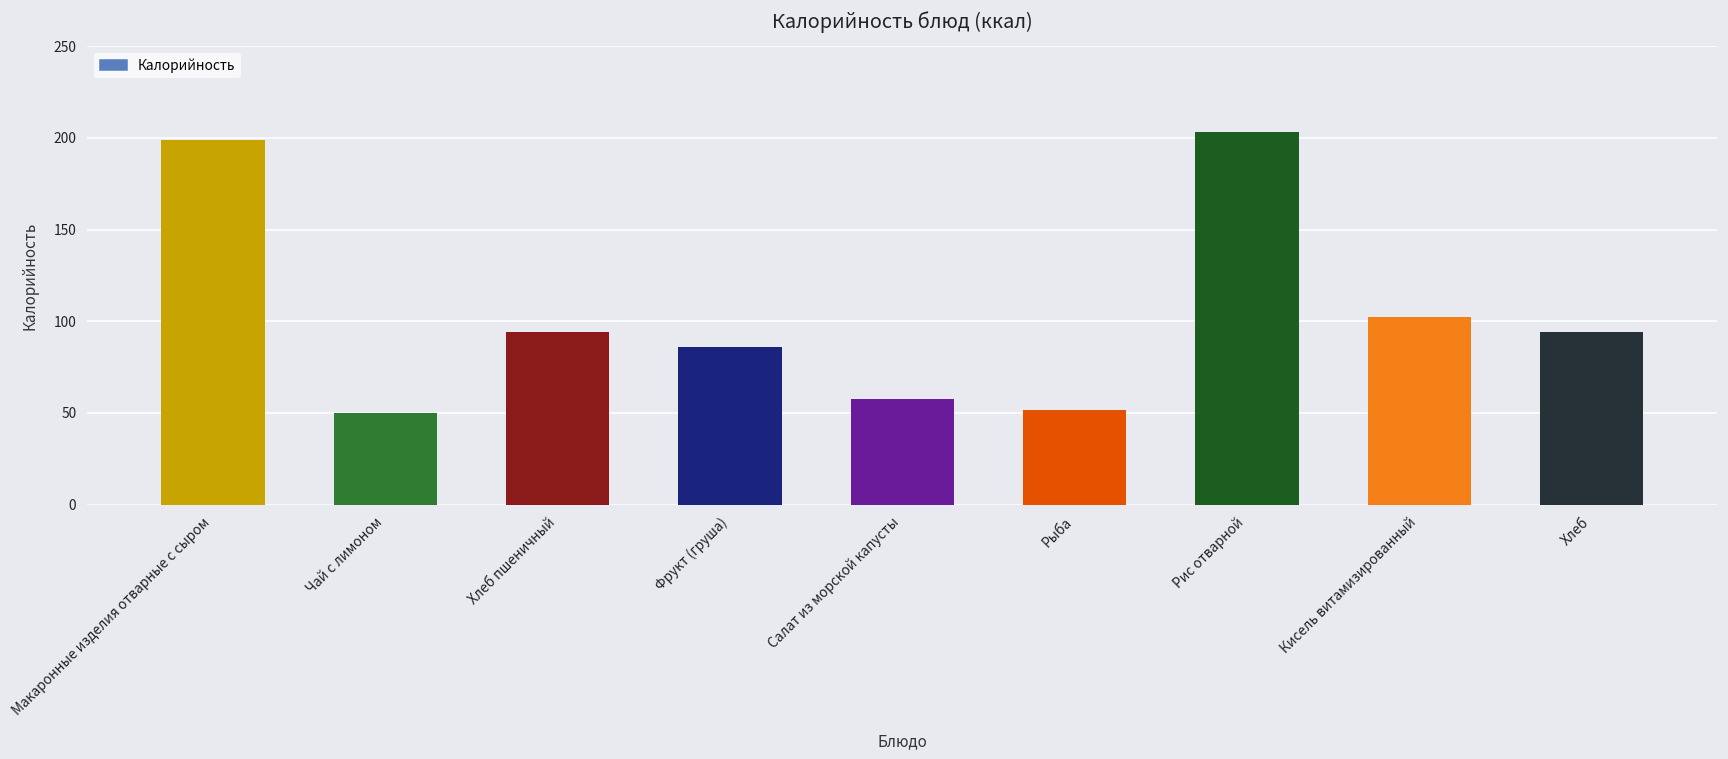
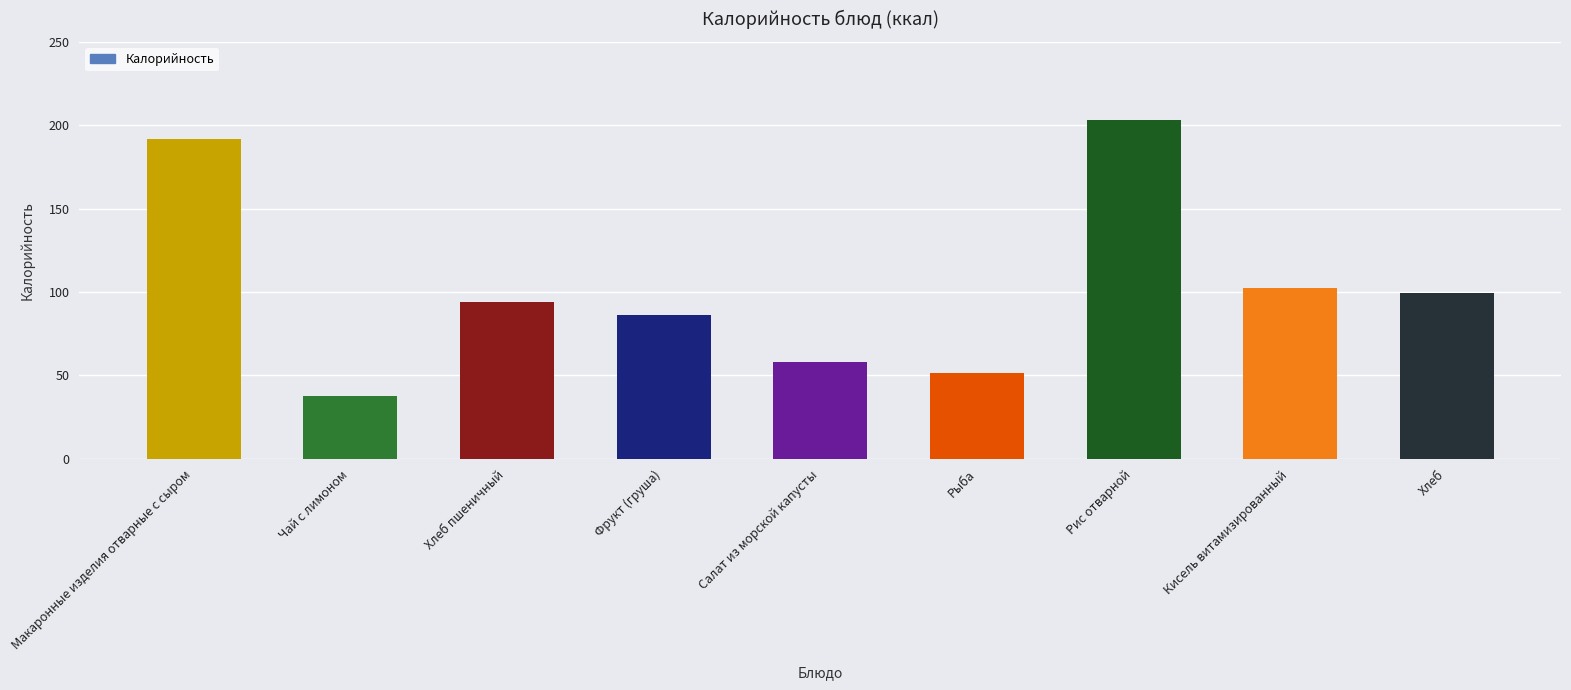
Макаронные изделия отварные с сыром: 199 -> 192
Чай с лимоном: 50 -> 38
Хлеб: 94 -> 99
